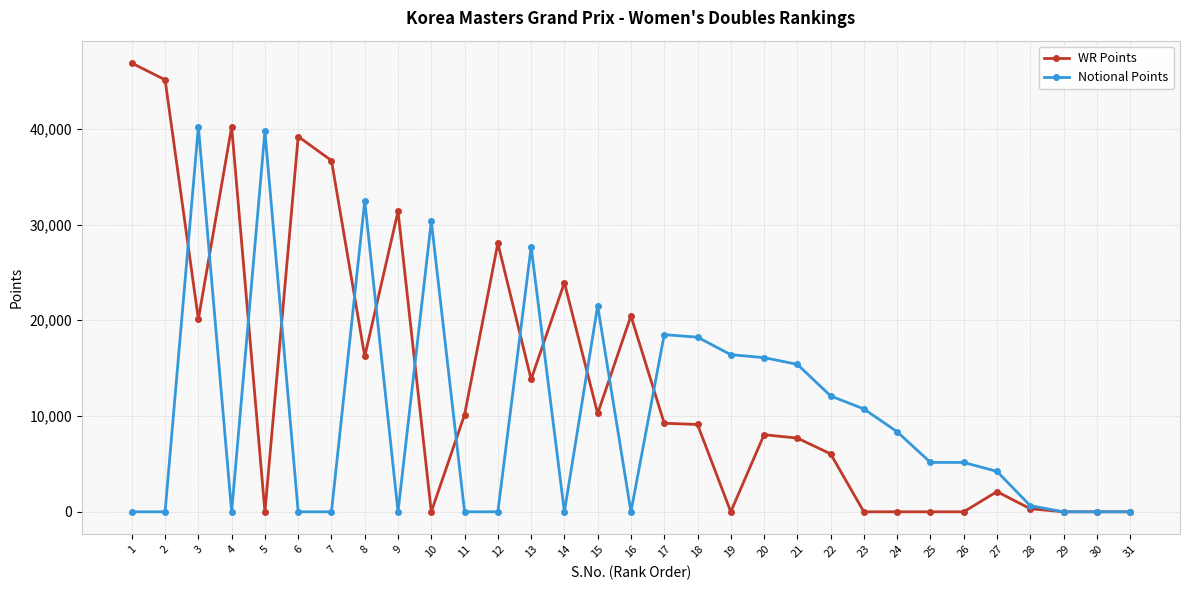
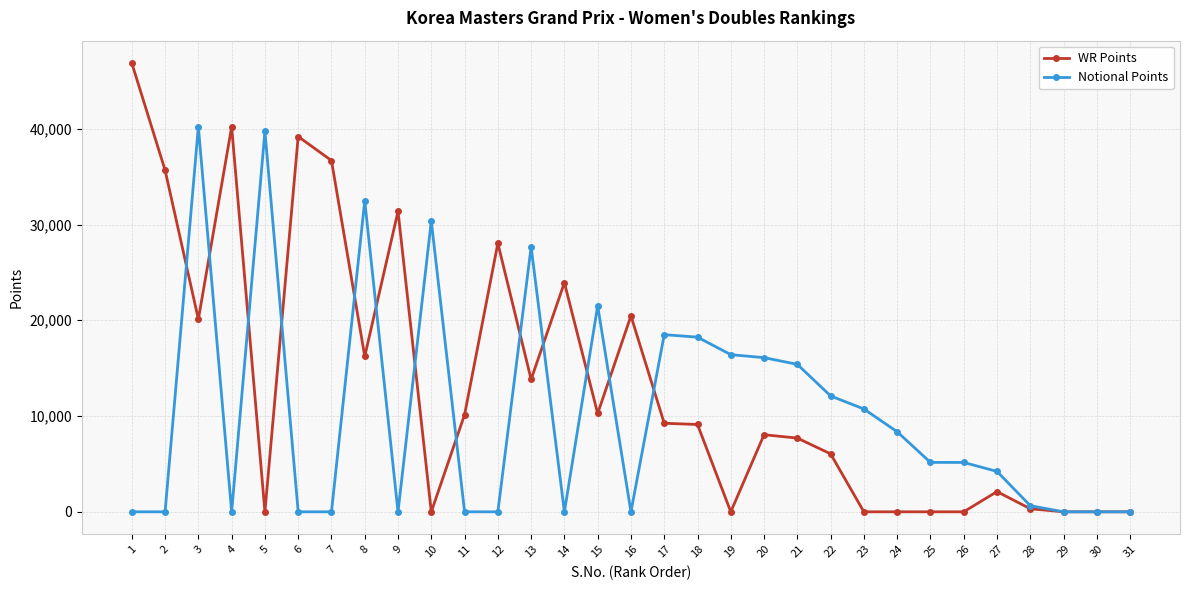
WR Points, 2: 45,000 -> 36,000
